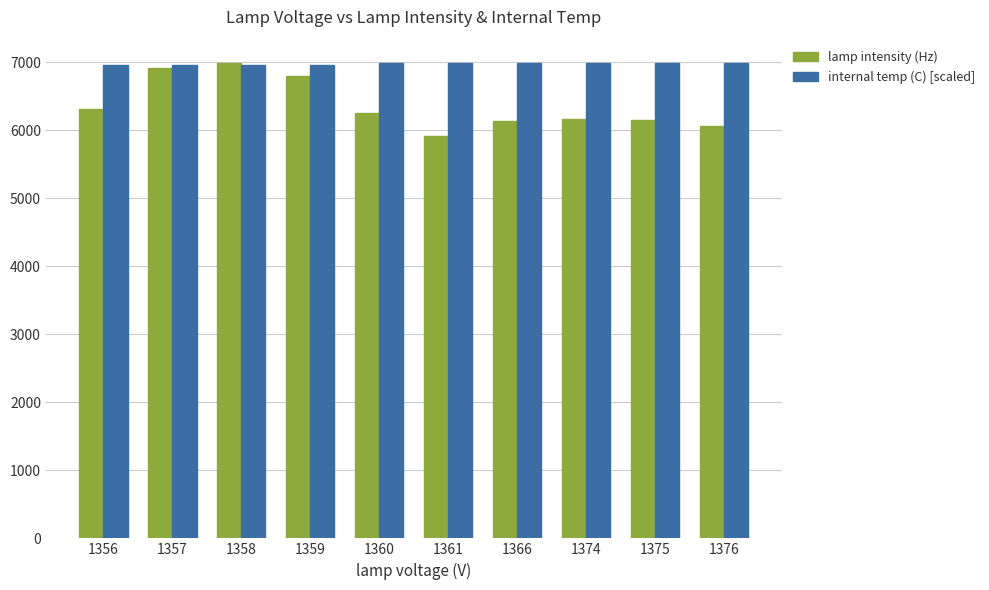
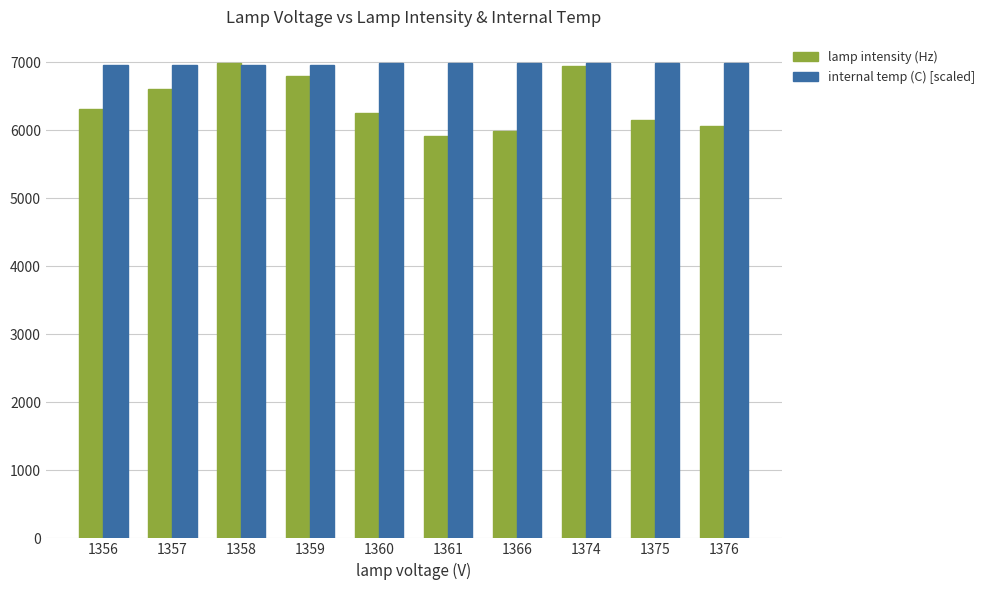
lamp intensity (Hz), 1357: 6900 -> 6600
lamp intensity (Hz), 1366: 6100 -> 6000
lamp intensity (Hz), 1374: 6200 -> 6900
